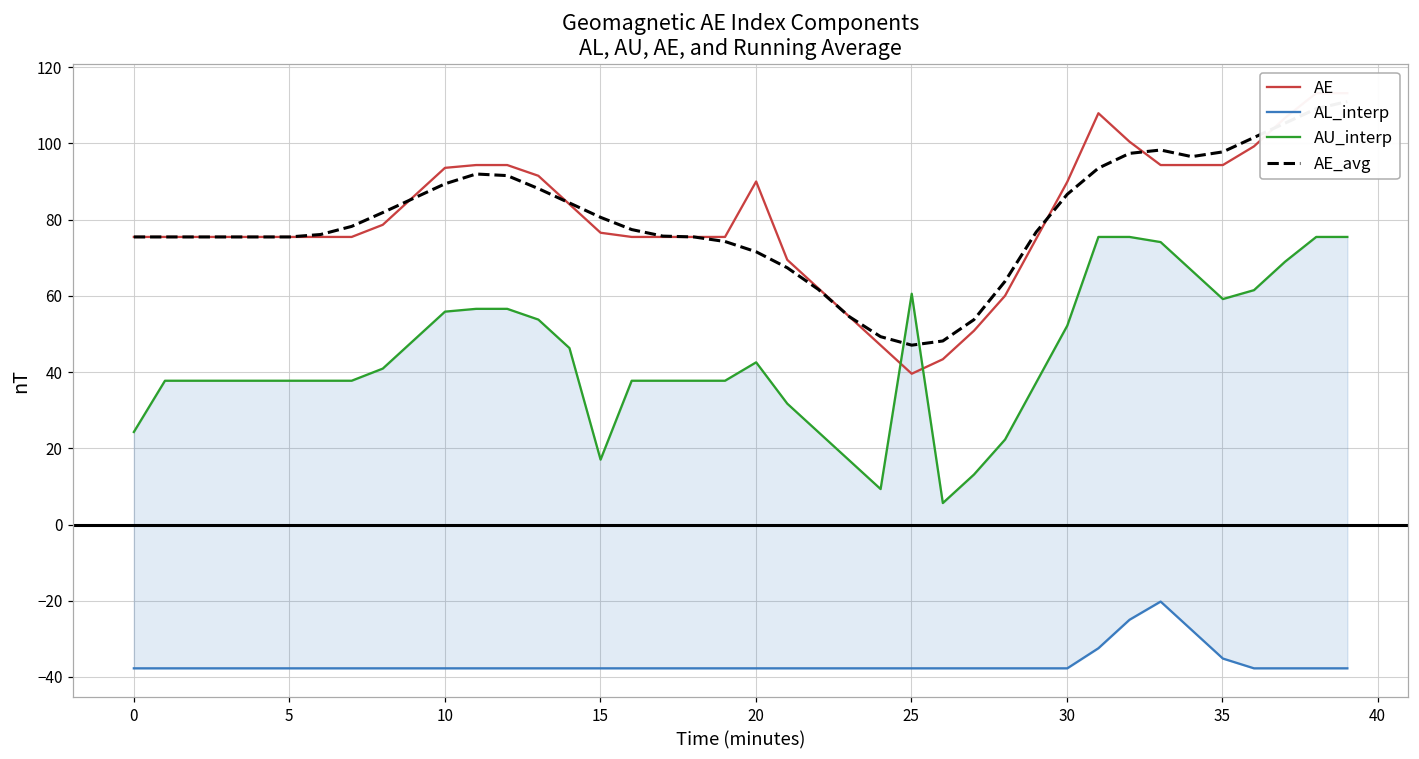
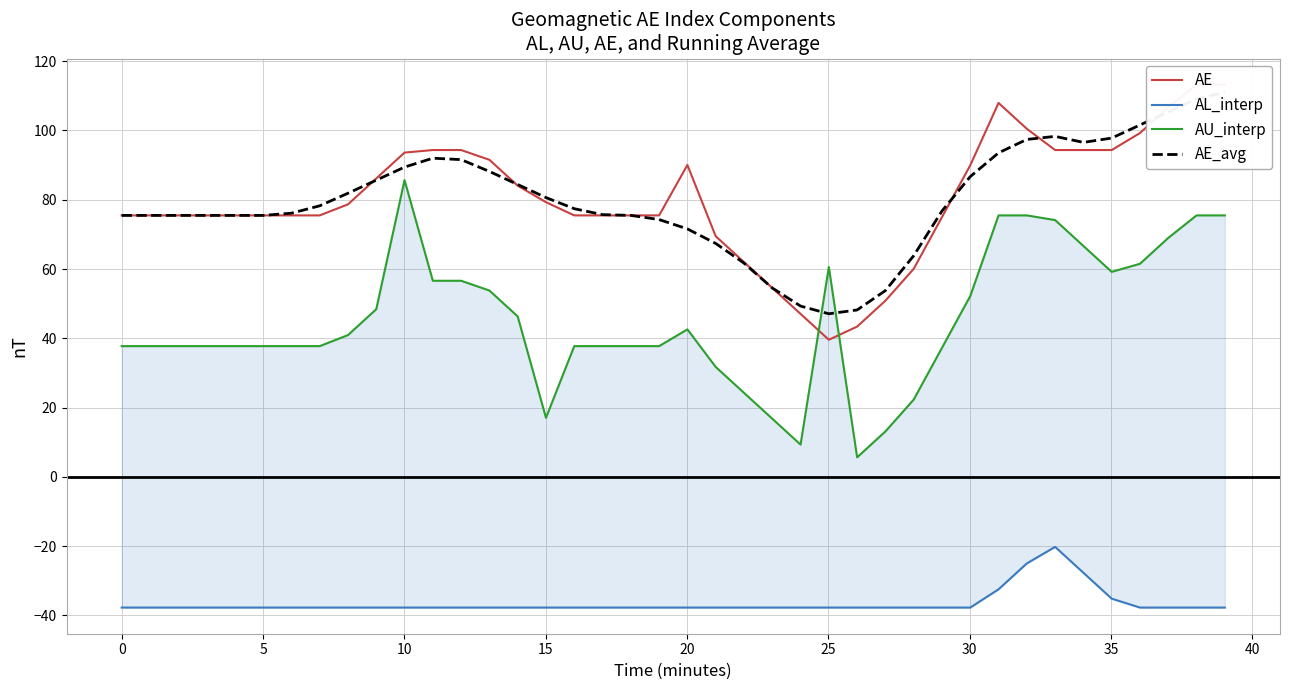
AU_interp, 0: 24 -> 38
AU_interp, 10: 56 -> 86
AE, 15: 77 -> 79
